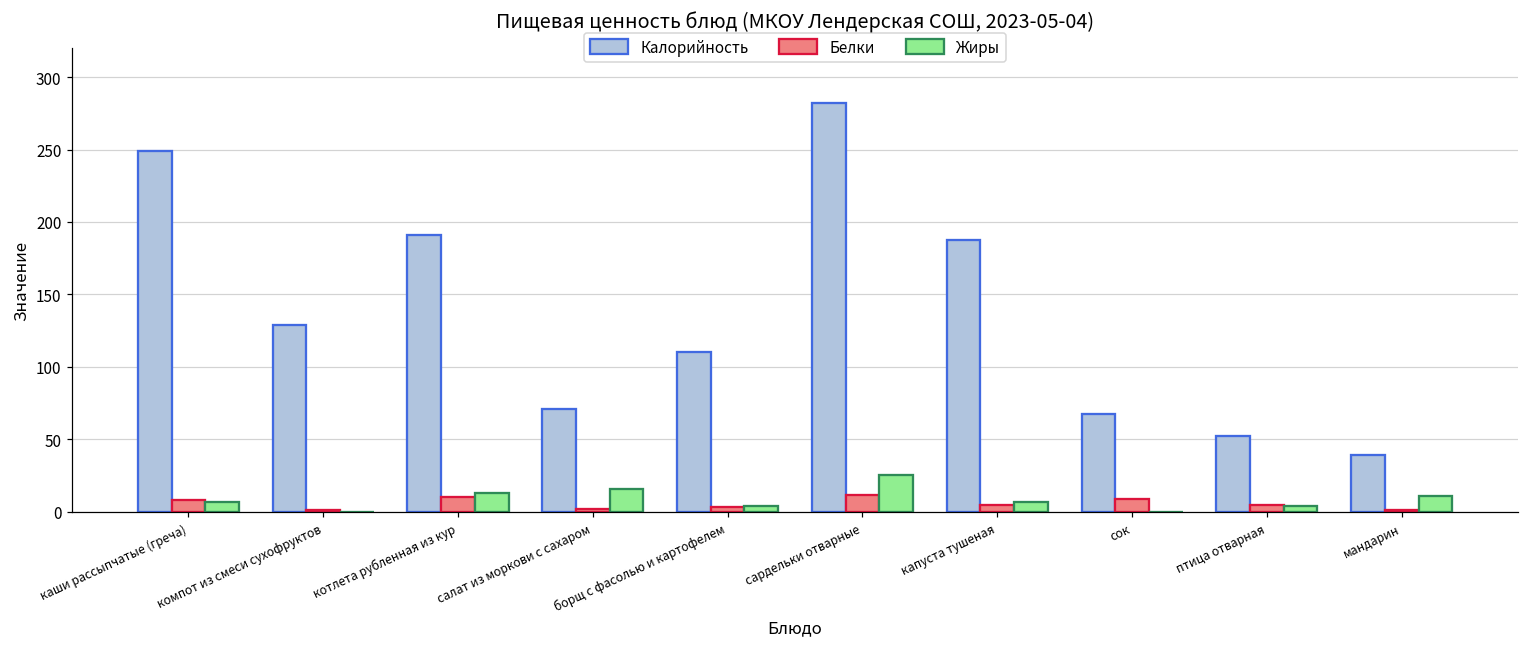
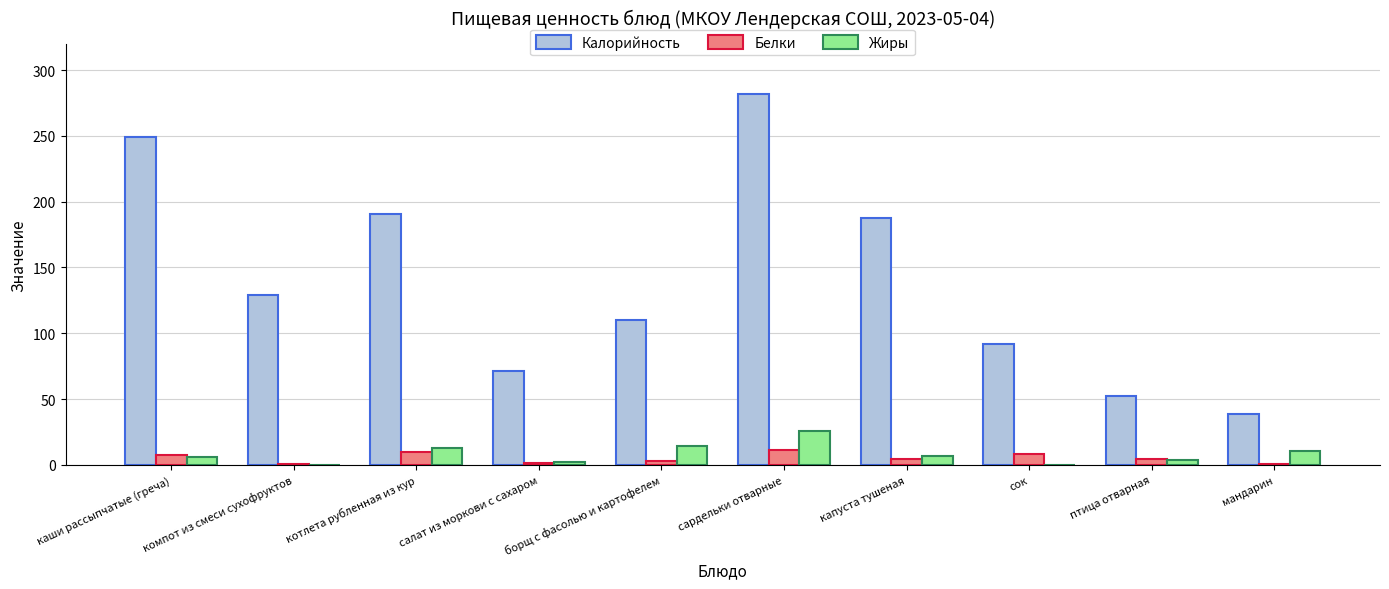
Жиры, салат из моркови с сахаром: 15 -> 2
Жиры, борщ с фасолью и картофелем: 4 -> 14
Калорийность, сок: 67 -> 92
